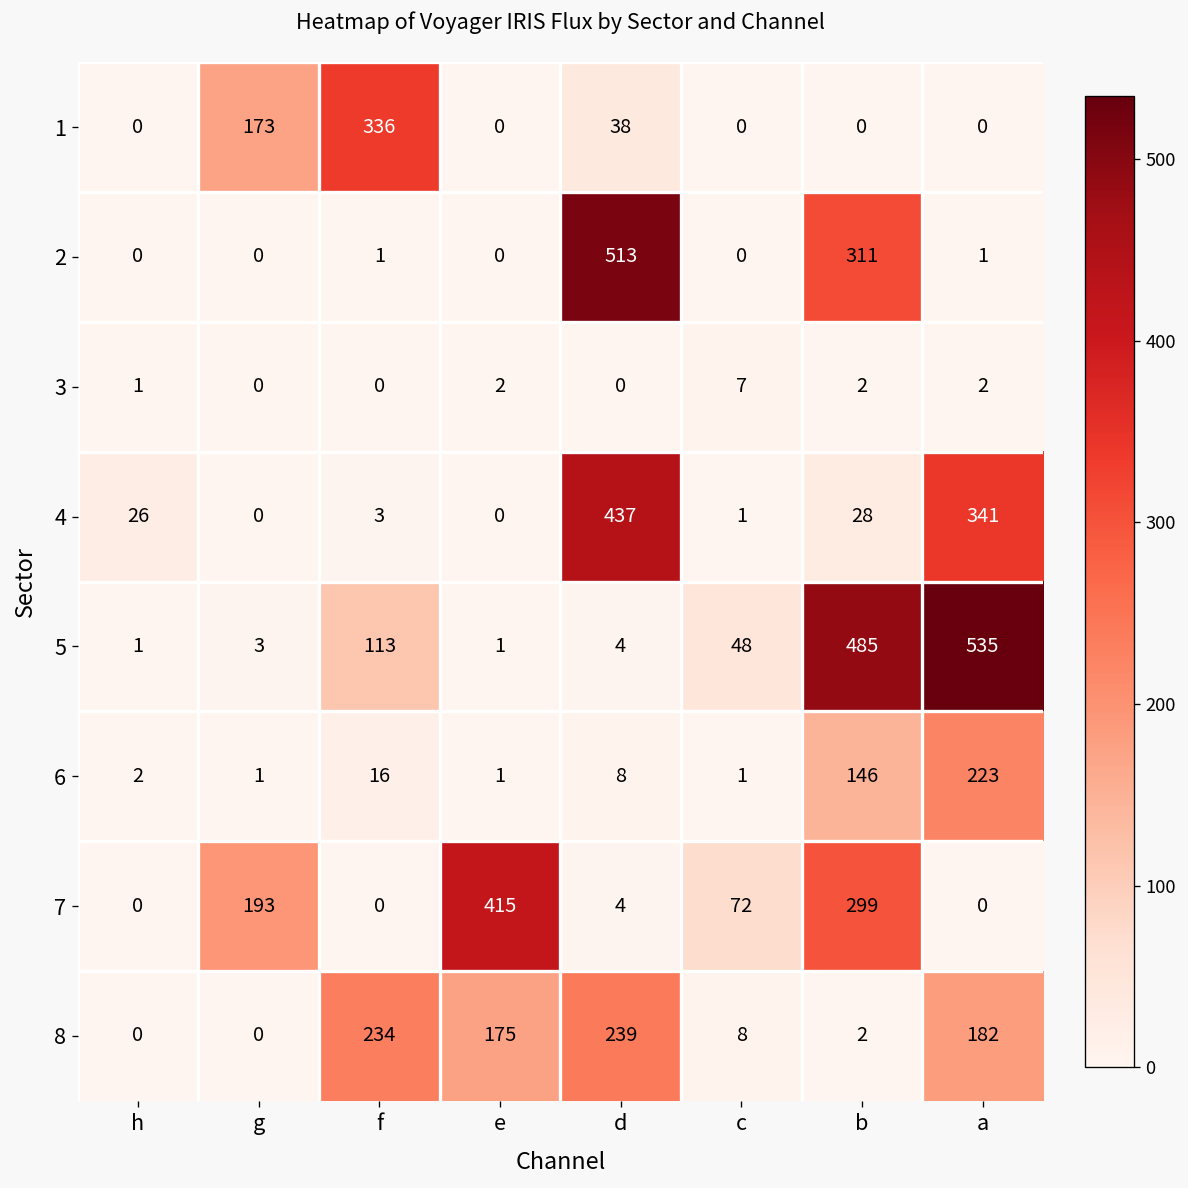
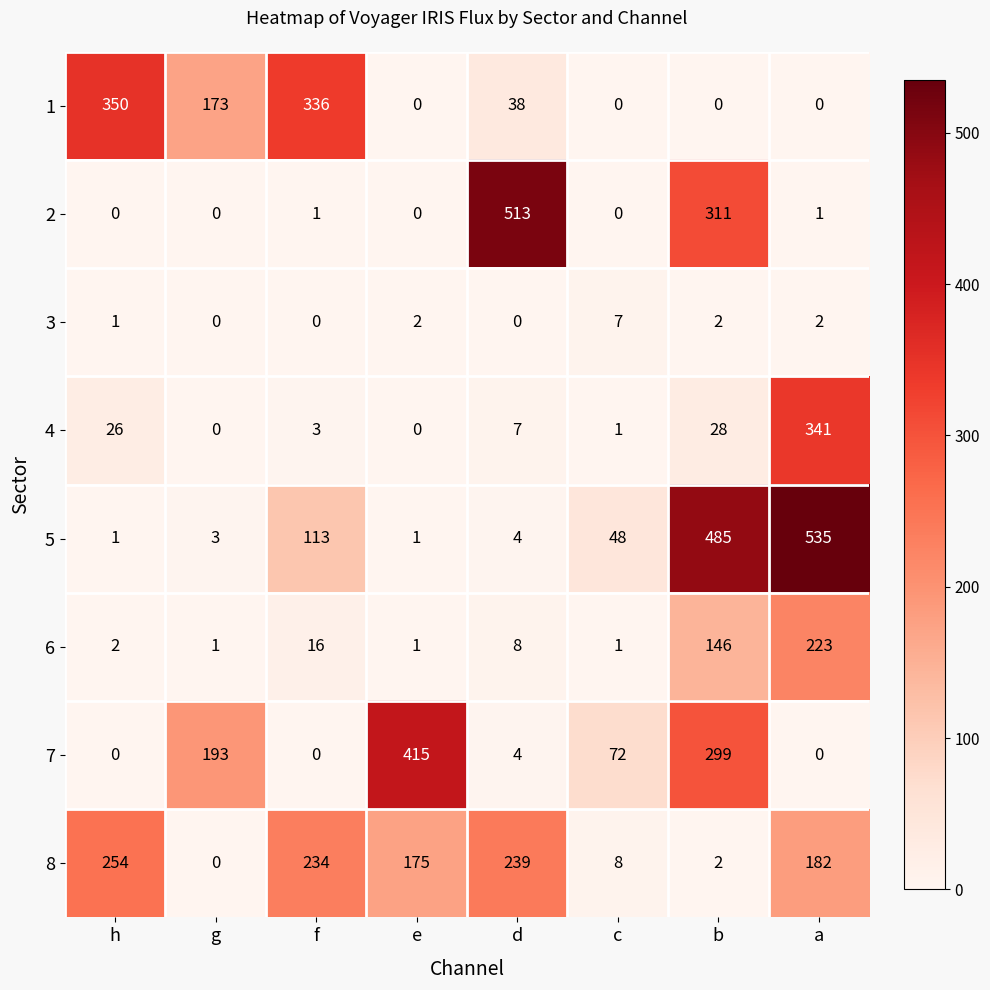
1, h: 0 -> 350
4, d: 437 -> 7
8, h: 0 -> 254
